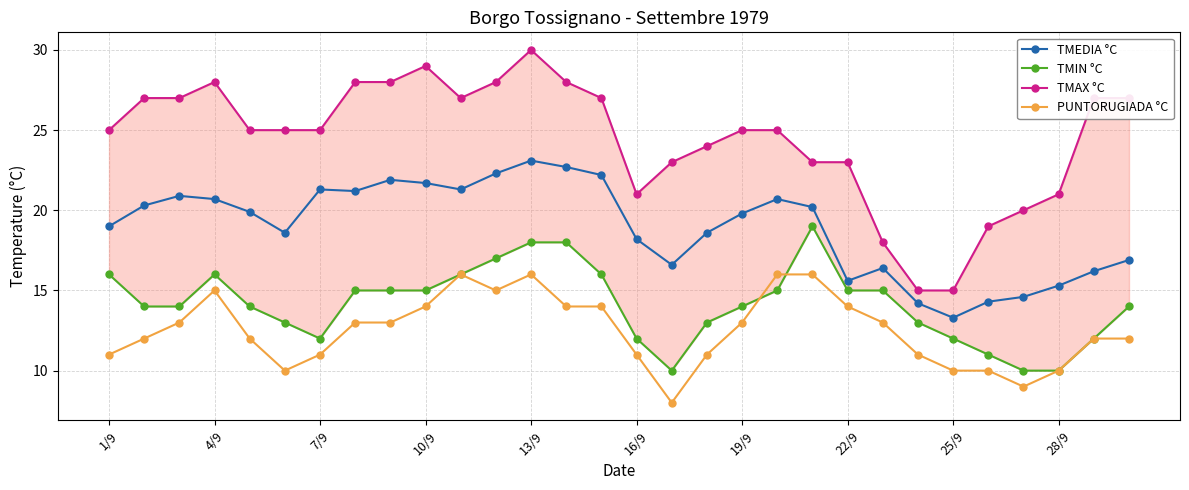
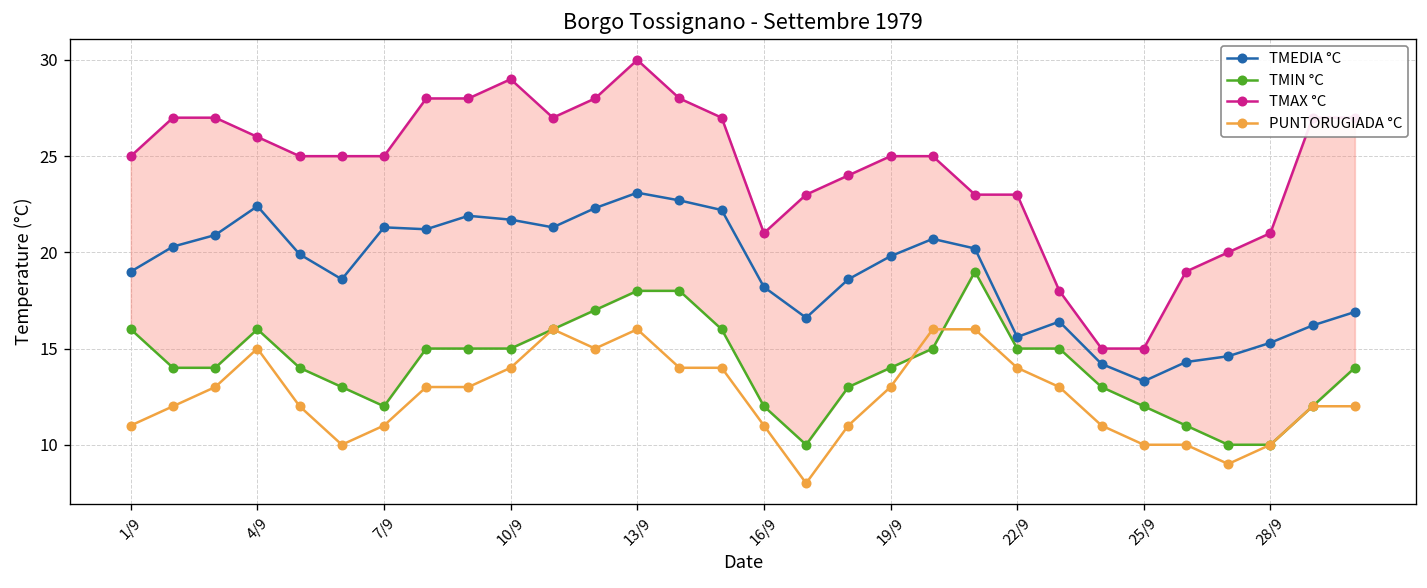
TMEDIA °C, 4/9: 20.7 -> 22.4
TMAX °C, 4/9: 28 -> 26
